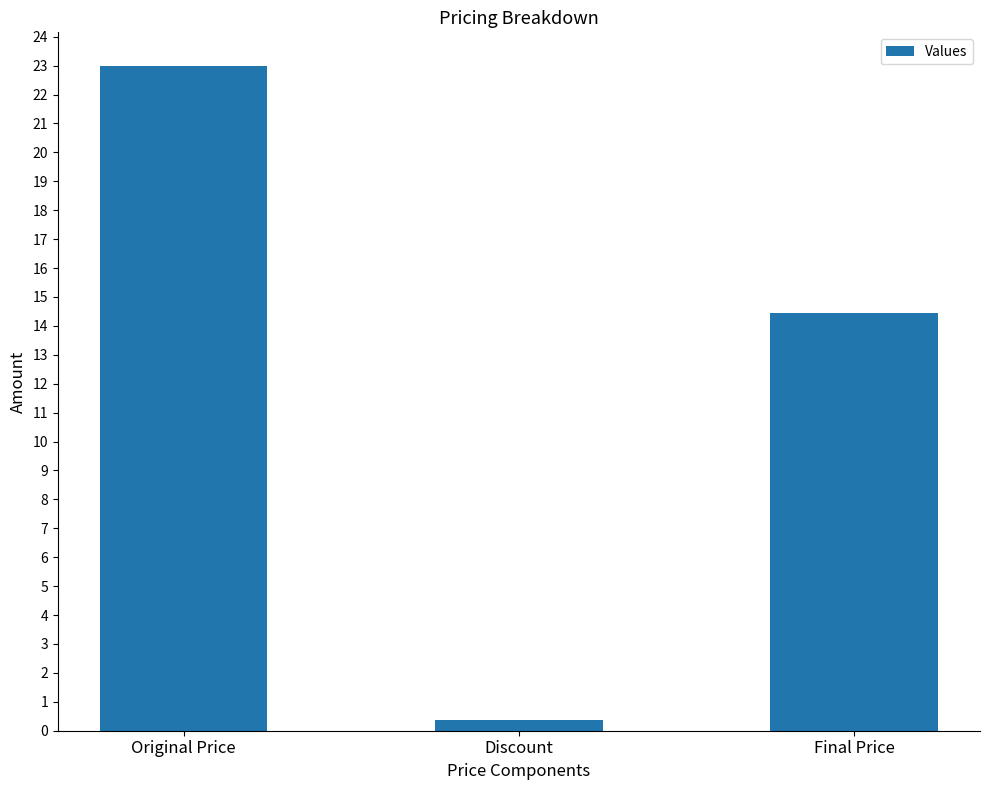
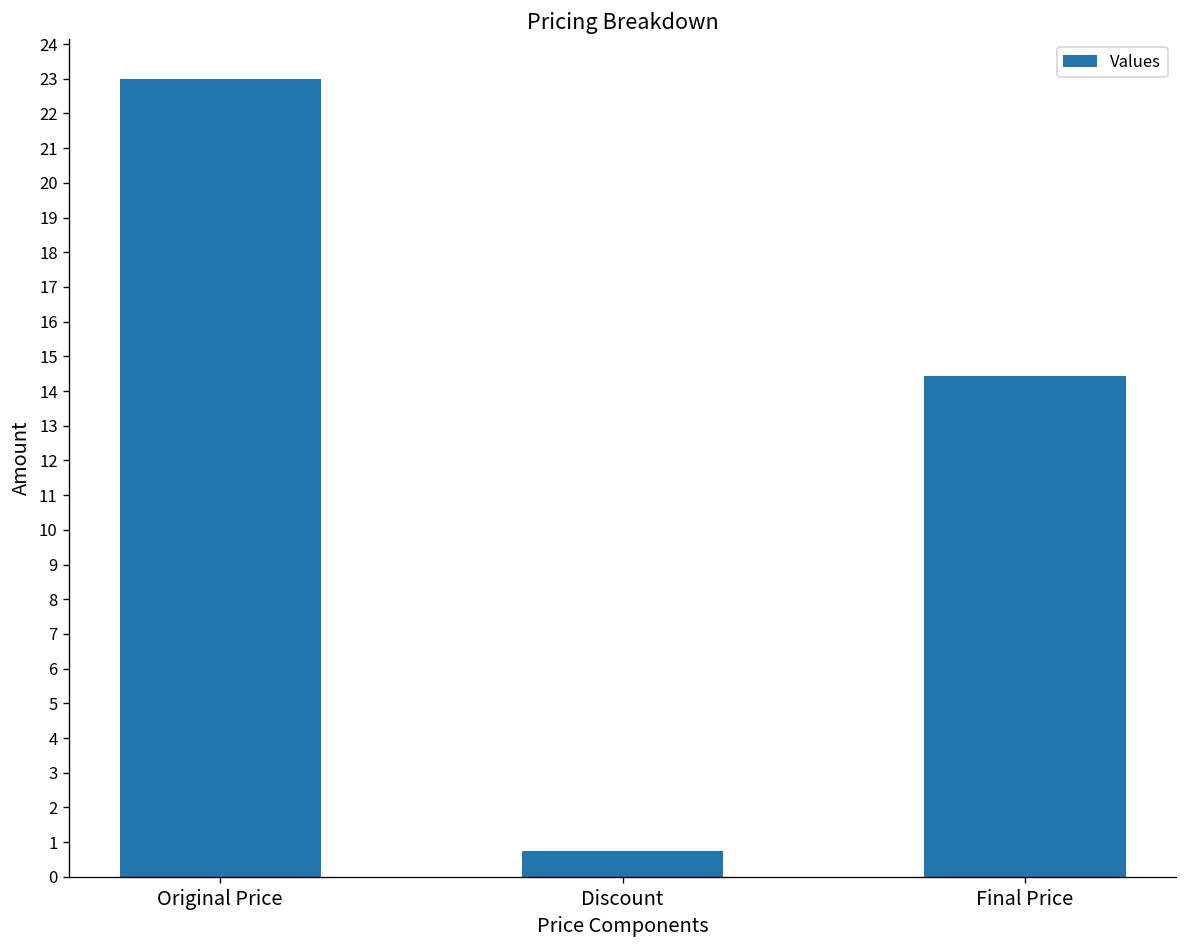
Discount: 0.4 -> 0.8
